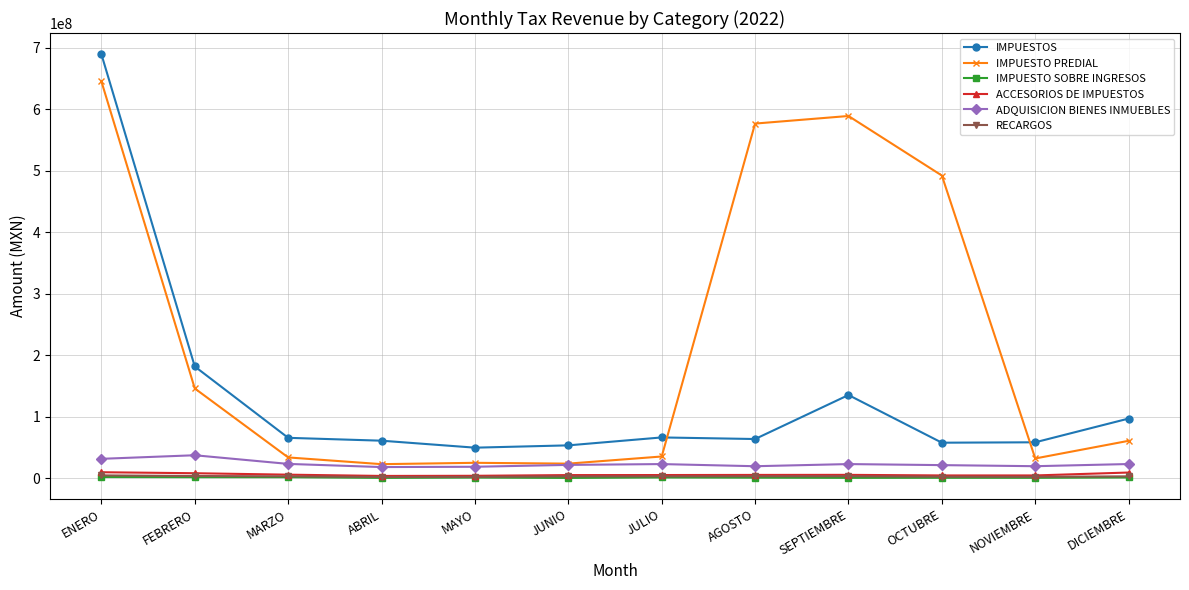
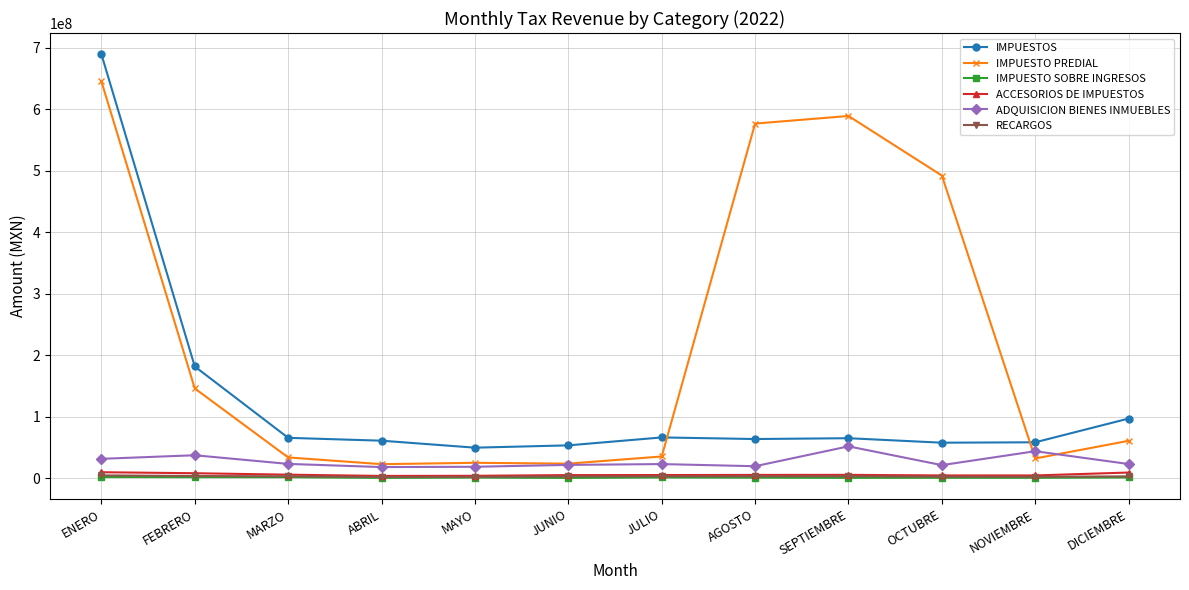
IMPUESTOS, SEPTIEMBRE: 140000000 -> 70000000
ADQUISICION BIENES INMUEBLES, SEPTIEMBRE: 20000000 -> 50000000
ADQUISICION BIENES INMUEBLES, NOVIEMBRE: 20000000 -> 40000000
